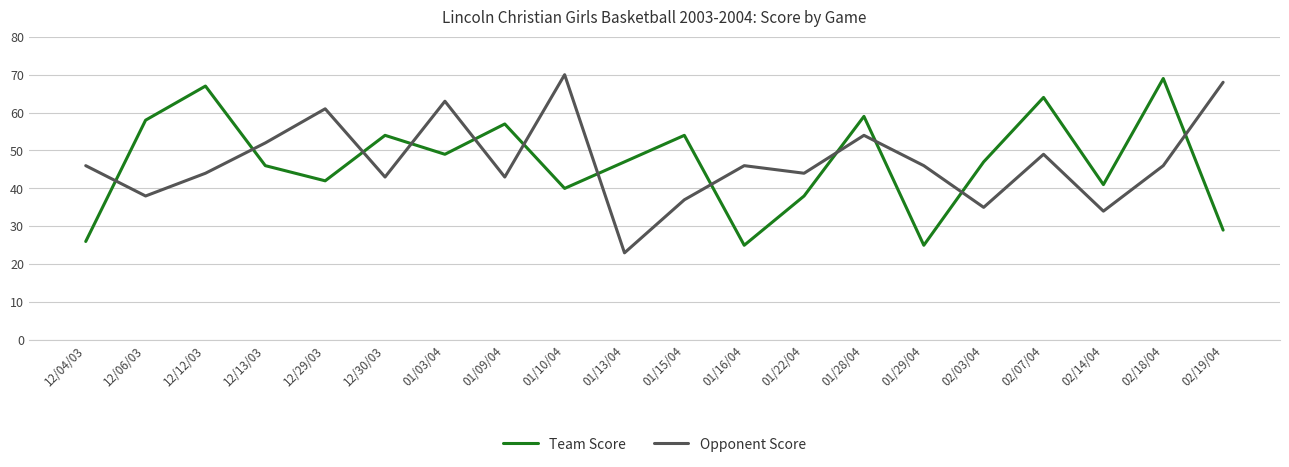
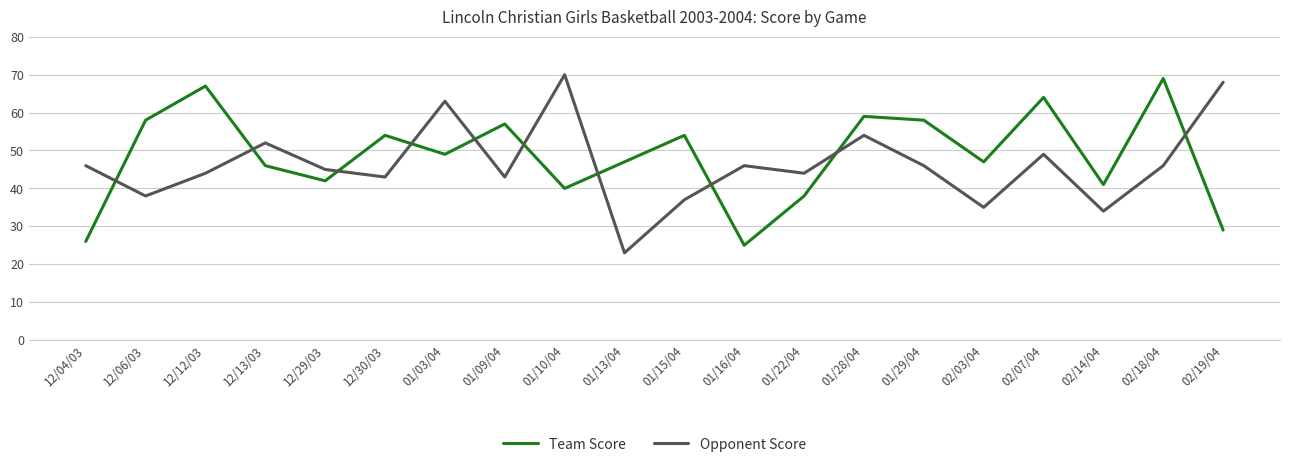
Opponent Score, 12/29/03: 61 -> 45
Team Score, 01/29/04: 25 -> 58
